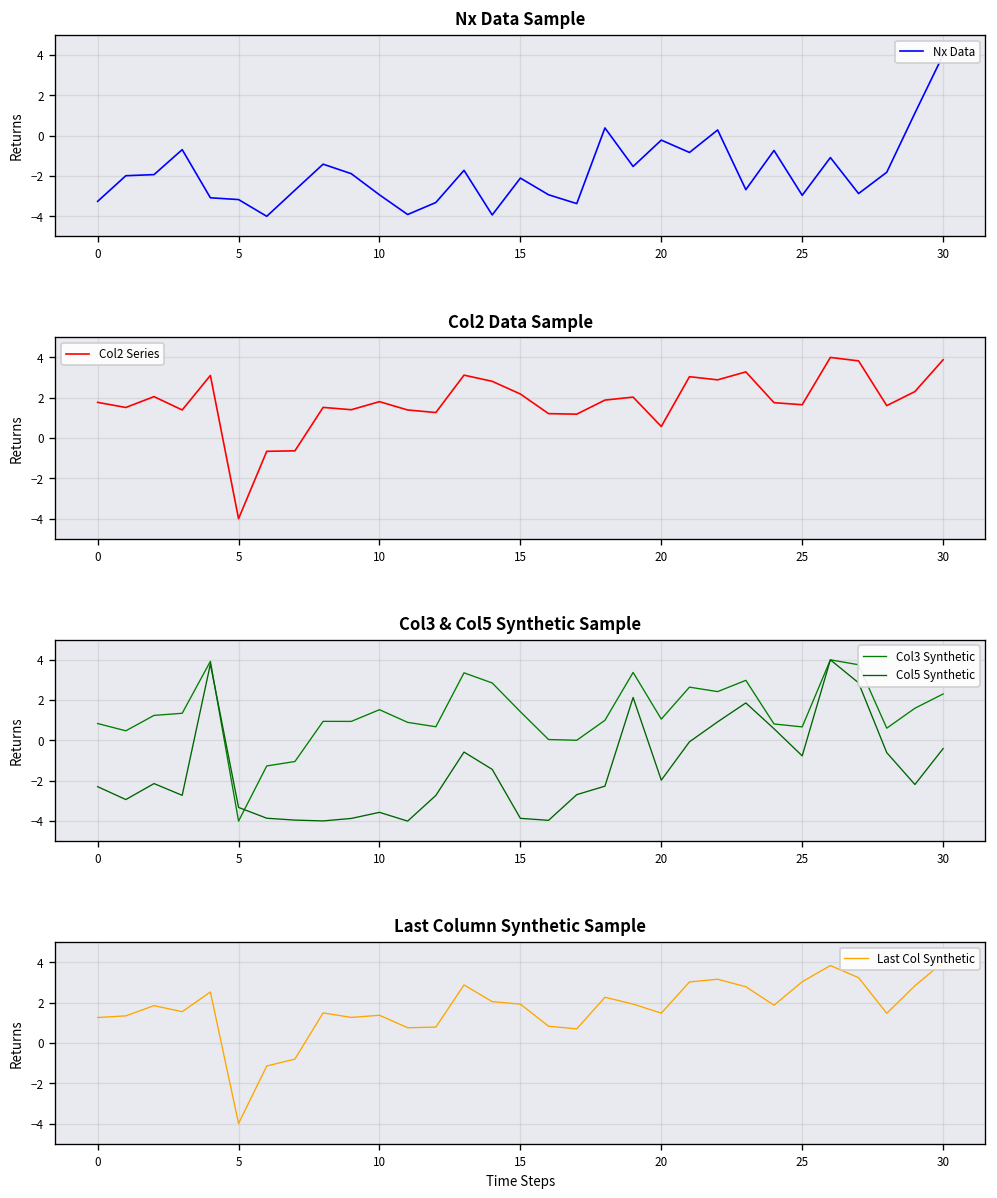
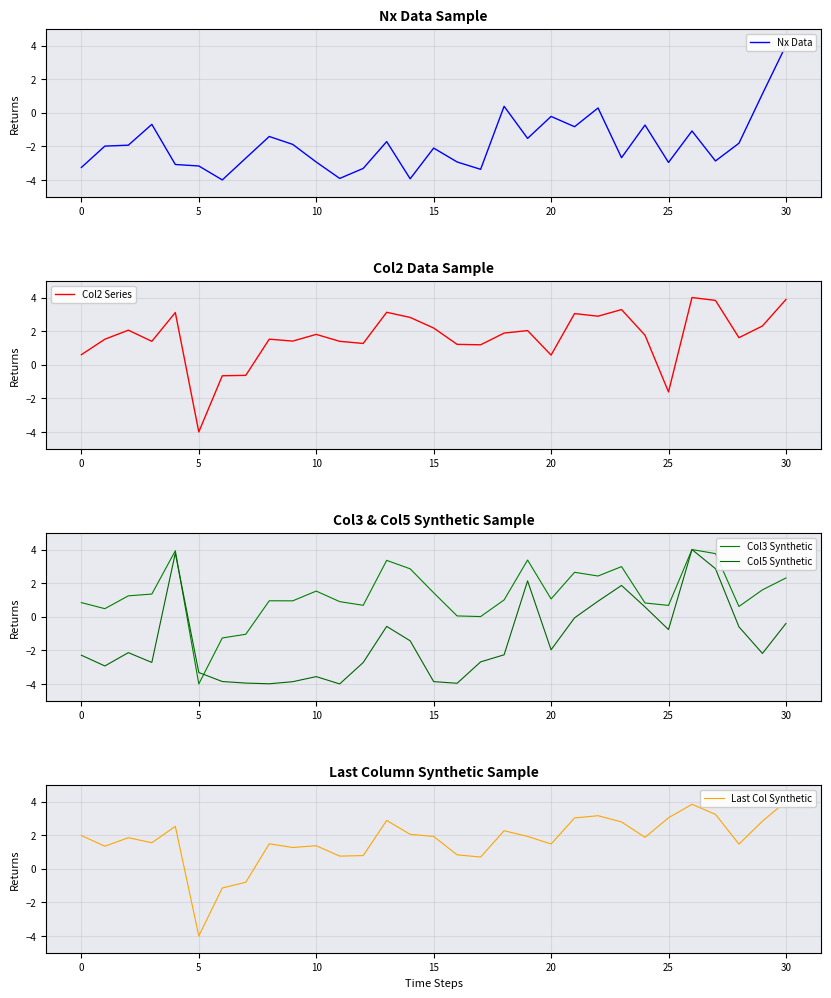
Col2 Data Sample, 0: 1.8 -> 0.6
Col2 Data Sample, 25: 1.7 -> -1.6
Last Column Synthetic Sample, 0: 1.3 -> 2.0
